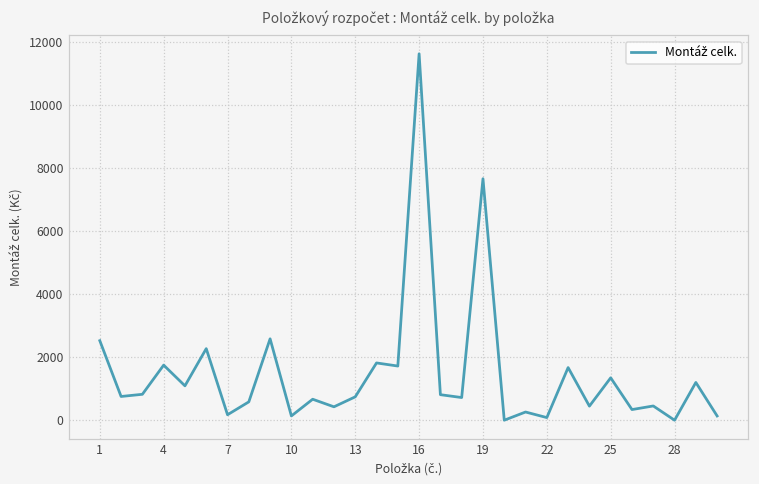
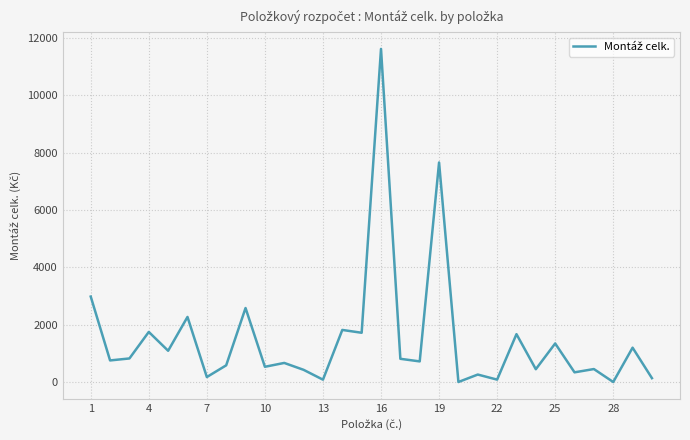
1: 2500 -> 3000
10: 100 -> 500
13: 700 -> 100
